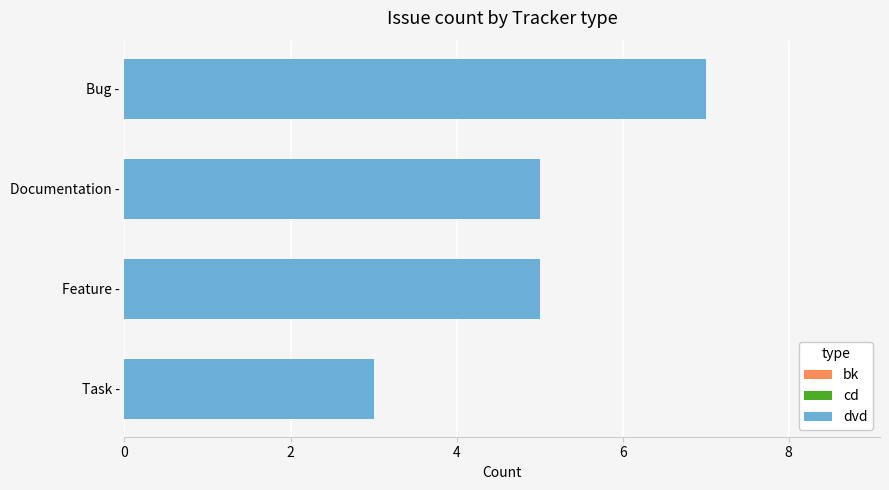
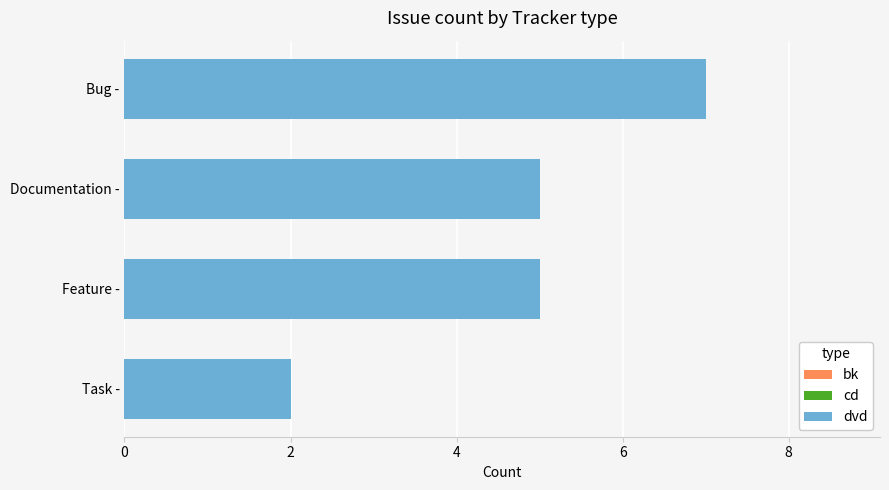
Task -: 3 -> 2
